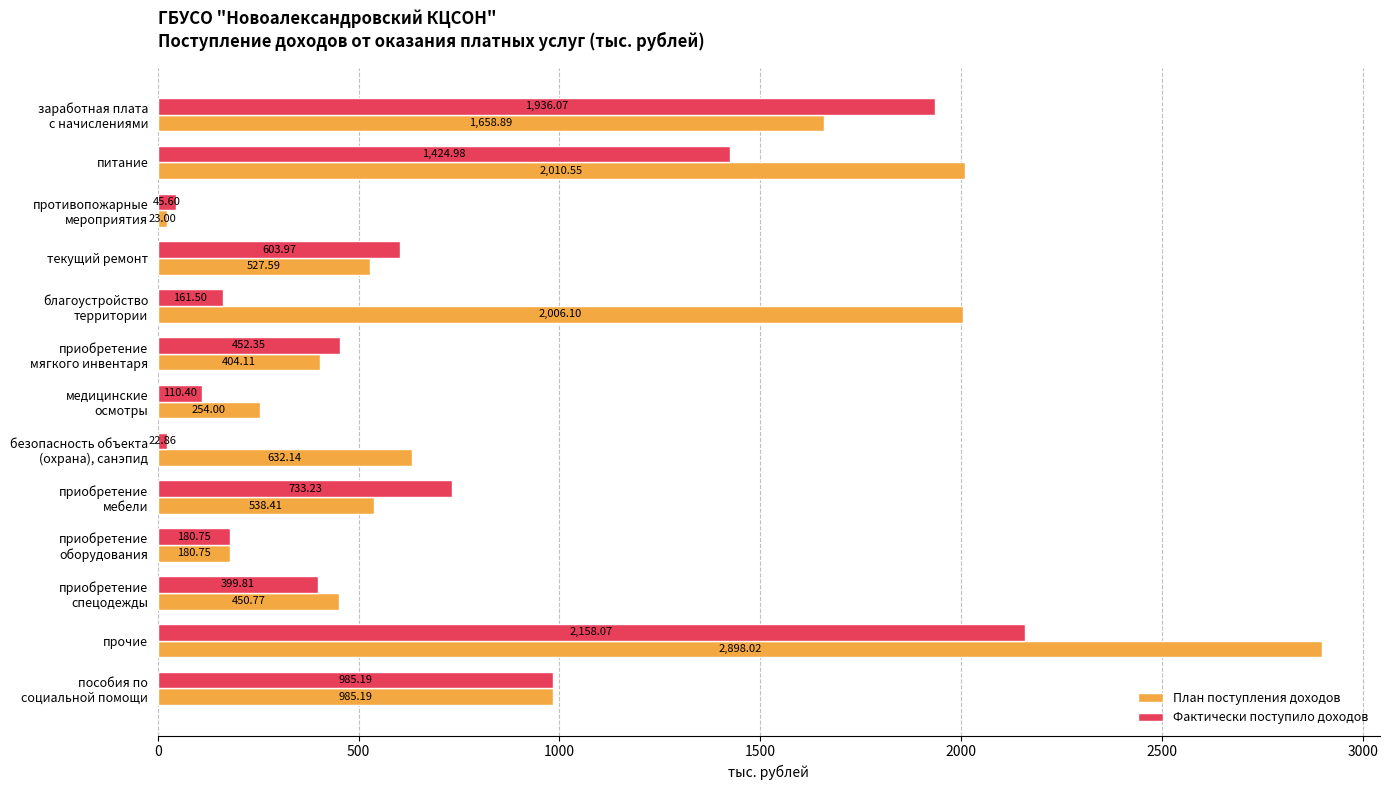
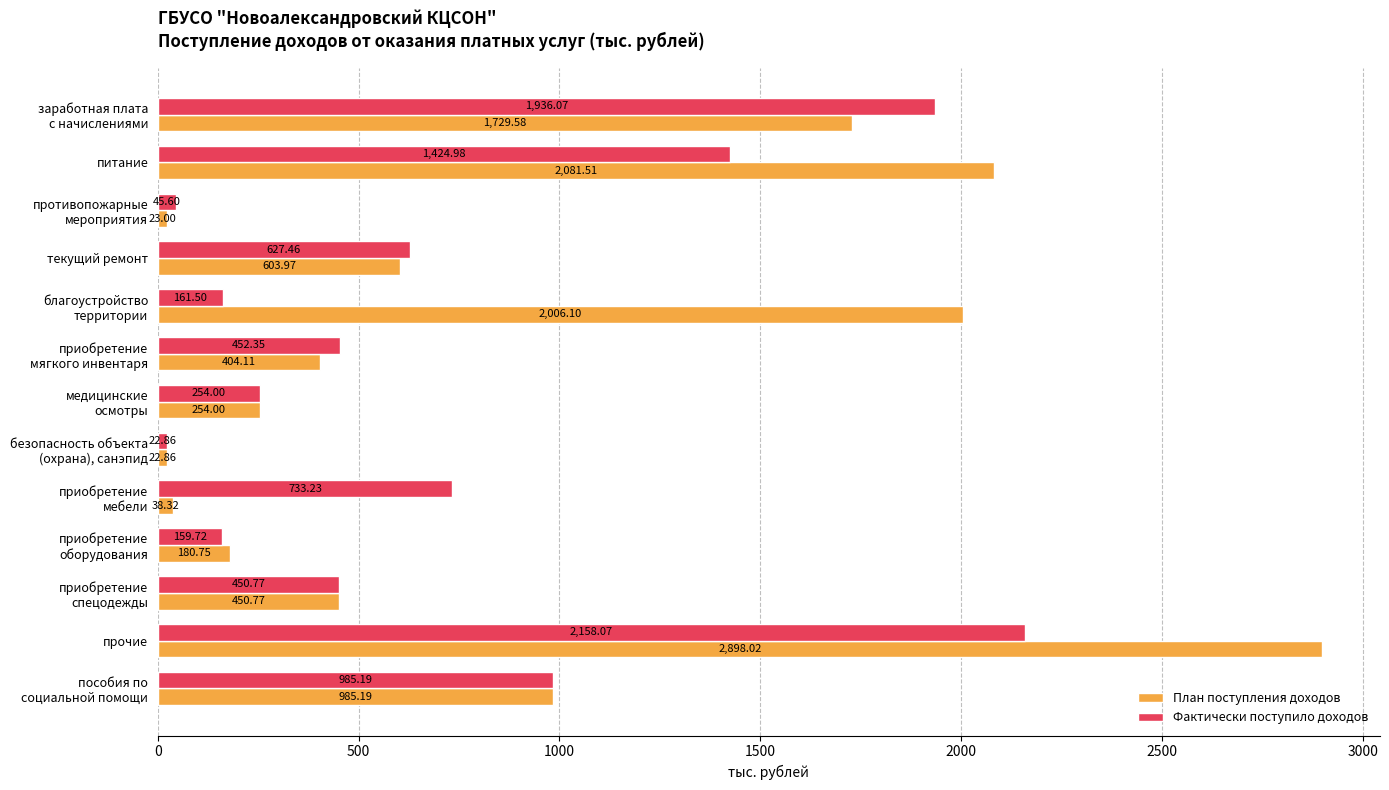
План поступления доходов, заработная плата с начислениями: 1,658.89 -> 1,729.58
План поступления доходов, питание: 2,010.55 -> 2,081.51
Фактически поступило доходов, текущий ремонт: 603.97 -> 627.46
План поступления доходов, текущий ремонт: 527.59 -> 603.97
Фактически поступило доходов, медицинские осмотры: 110.40 -> 254.00
План поступления доходов, безопасность объекта (охрана), санэпид: 632.14 -> 22.86
План поступления доходов, приобретение мебели: 538.41 -> 38.32
Фактически поступило доходов, приобретение оборудования: 180.75 -> 159.72
Фактически поступило доходов, приобретение спецодежды: 399.81 -> 450.77
